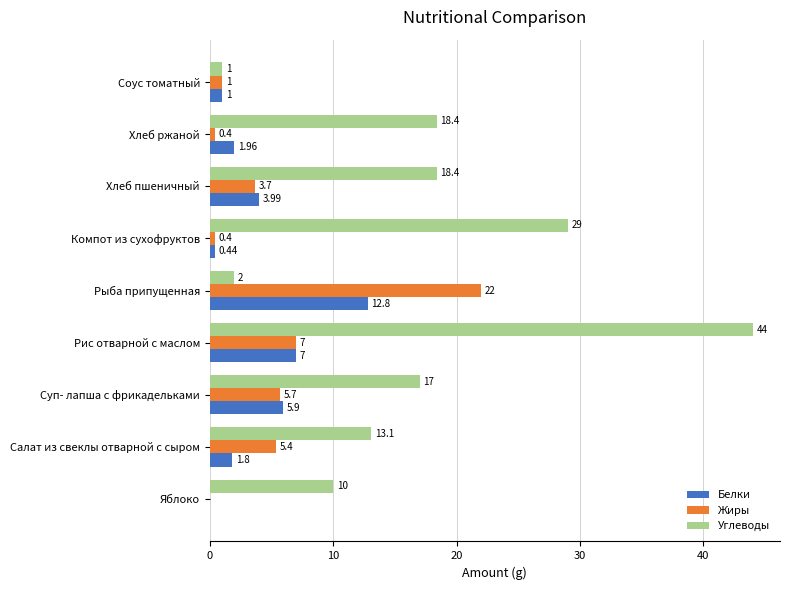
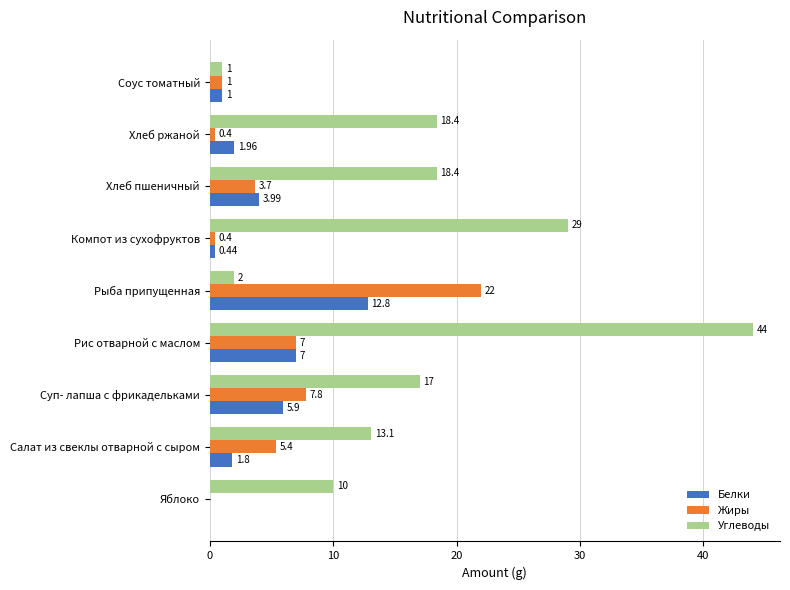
Жиры, Суп- лапша с фрикадельками: 5.7 -> 7.8
